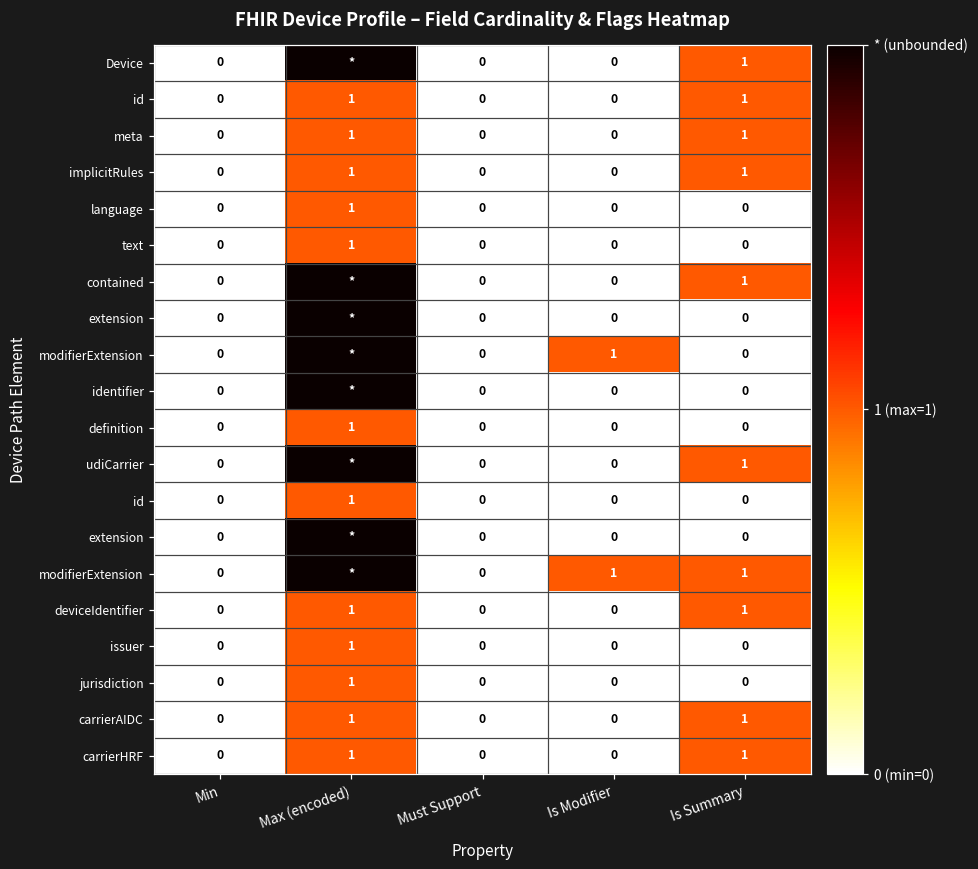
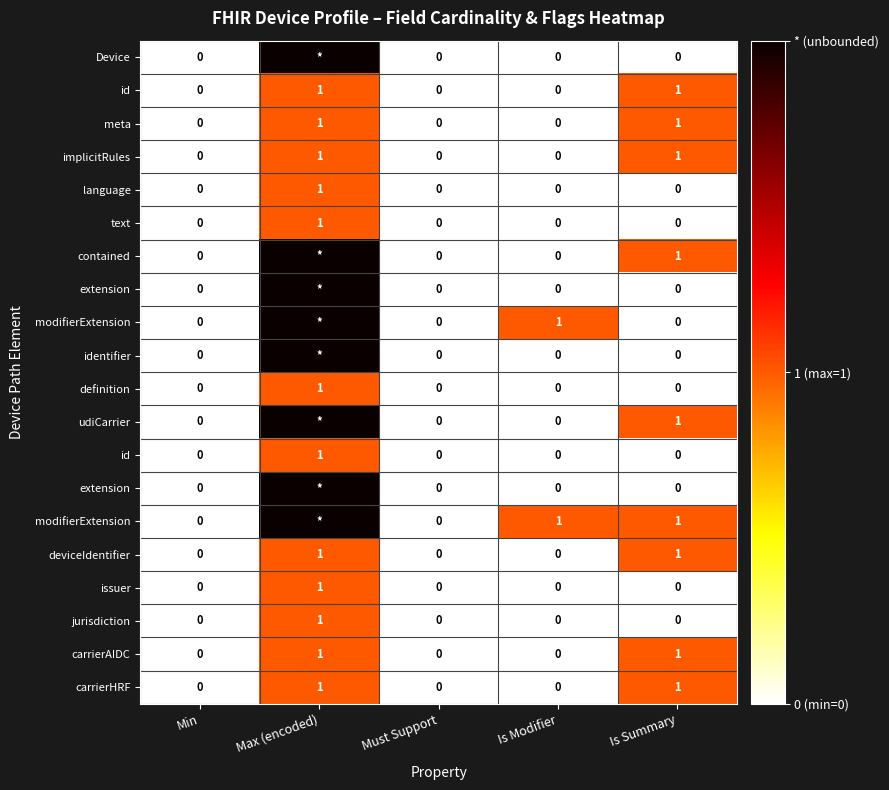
Device, Is Summary: 1 -> 0
